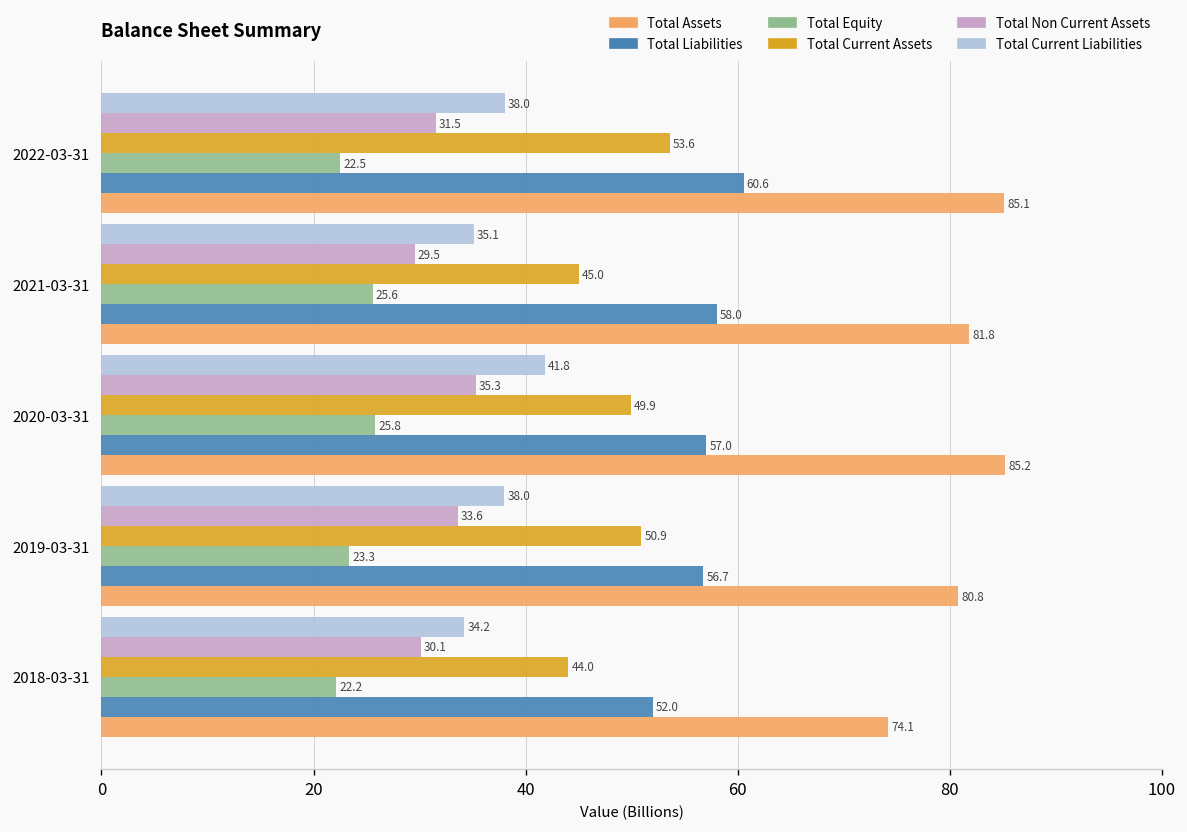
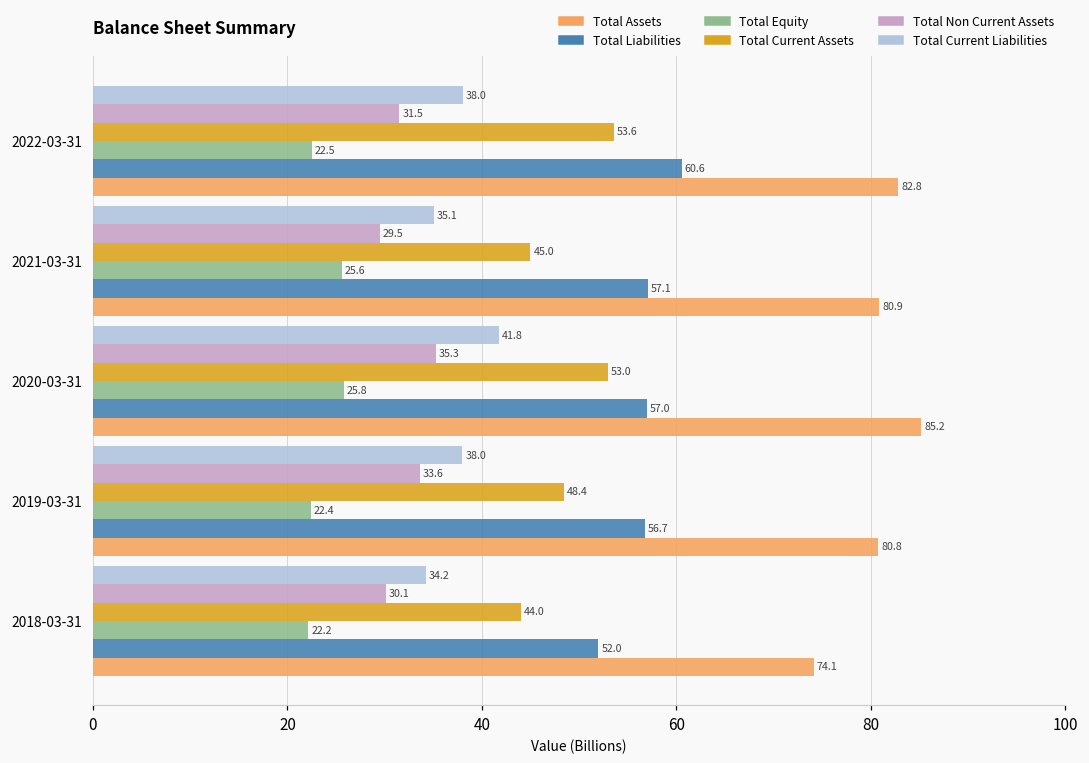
Total Assets, 2022-03-31: 85.1 -> 82.8
Total Liabilities, 2021-03-31: 58.0 -> 57.1
Total Assets, 2021-03-31: 81.8 -> 80.9
Total Current Assets, 2020-03-31: 49.9 -> 53.0
Total Current Assets, 2019-03-31: 50.9 -> 48.4
Total Equity, 2019-03-31: 23.3 -> 22.4
